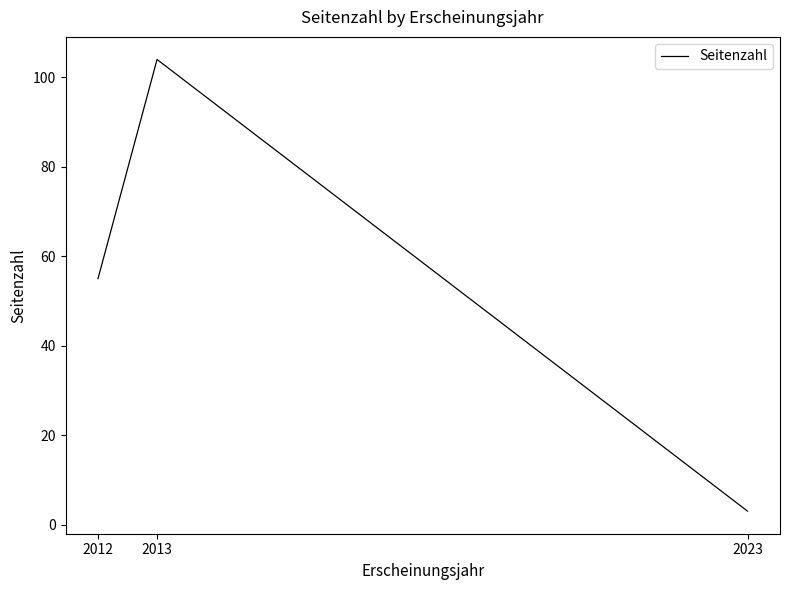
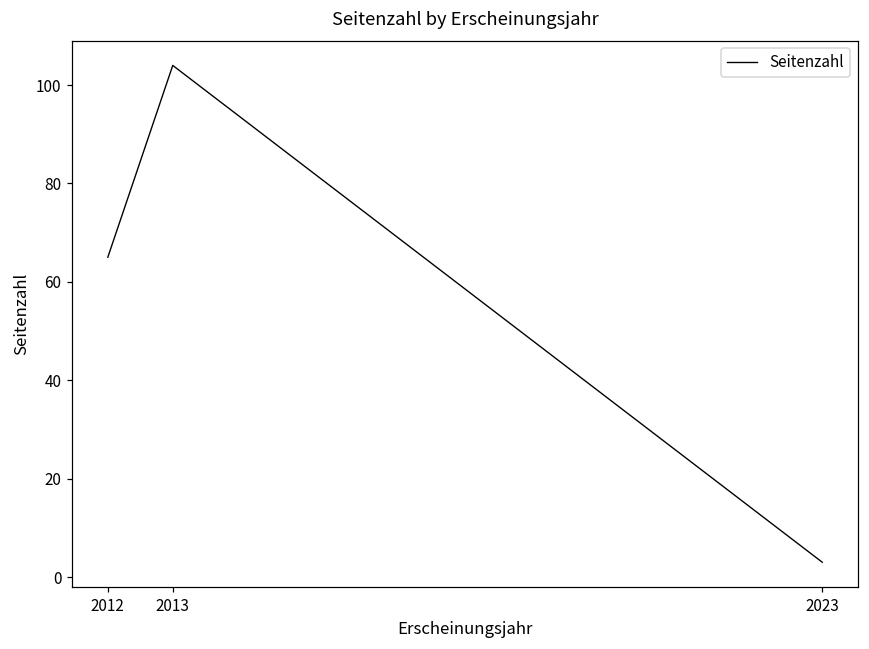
2012: 55 -> 65
